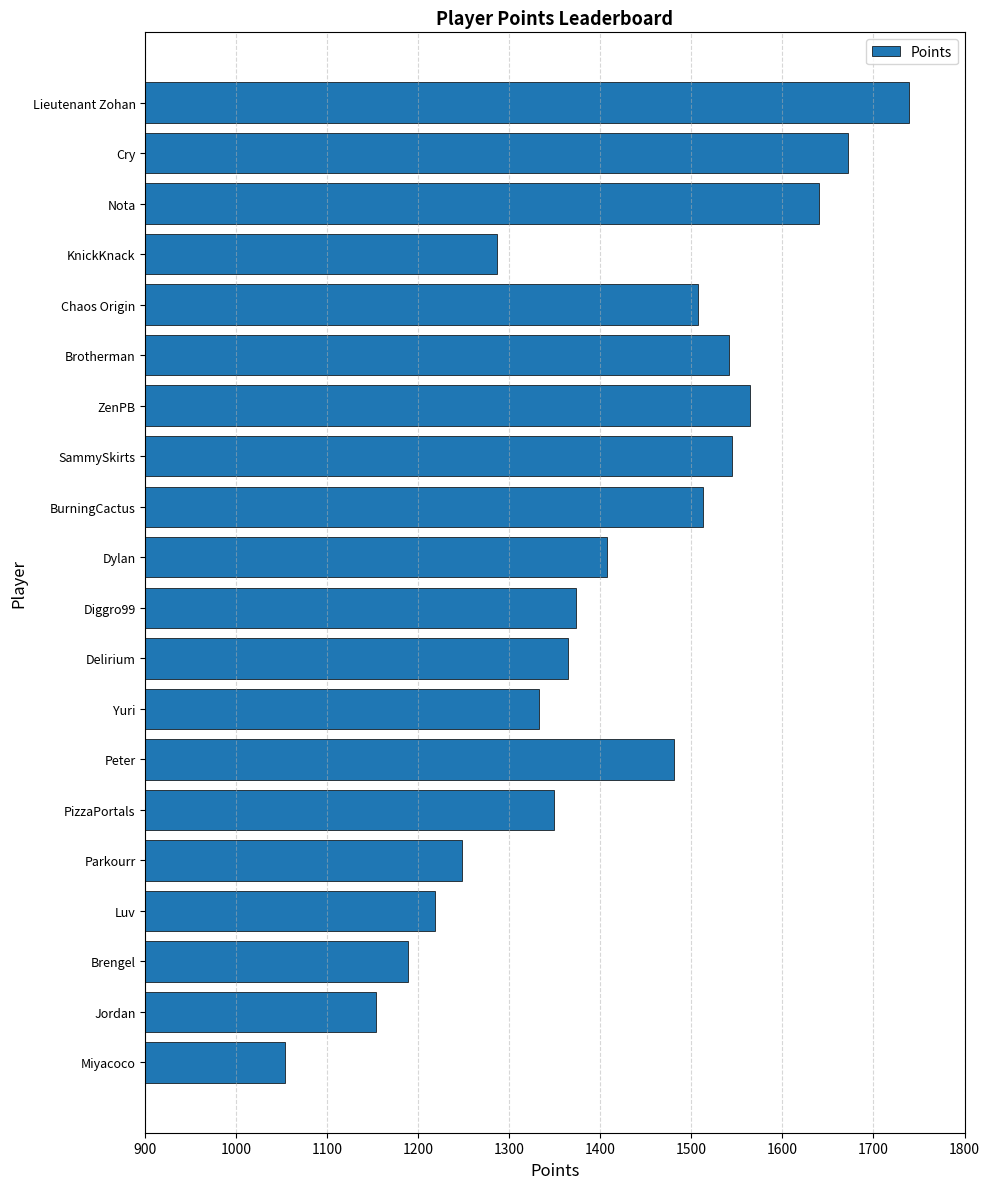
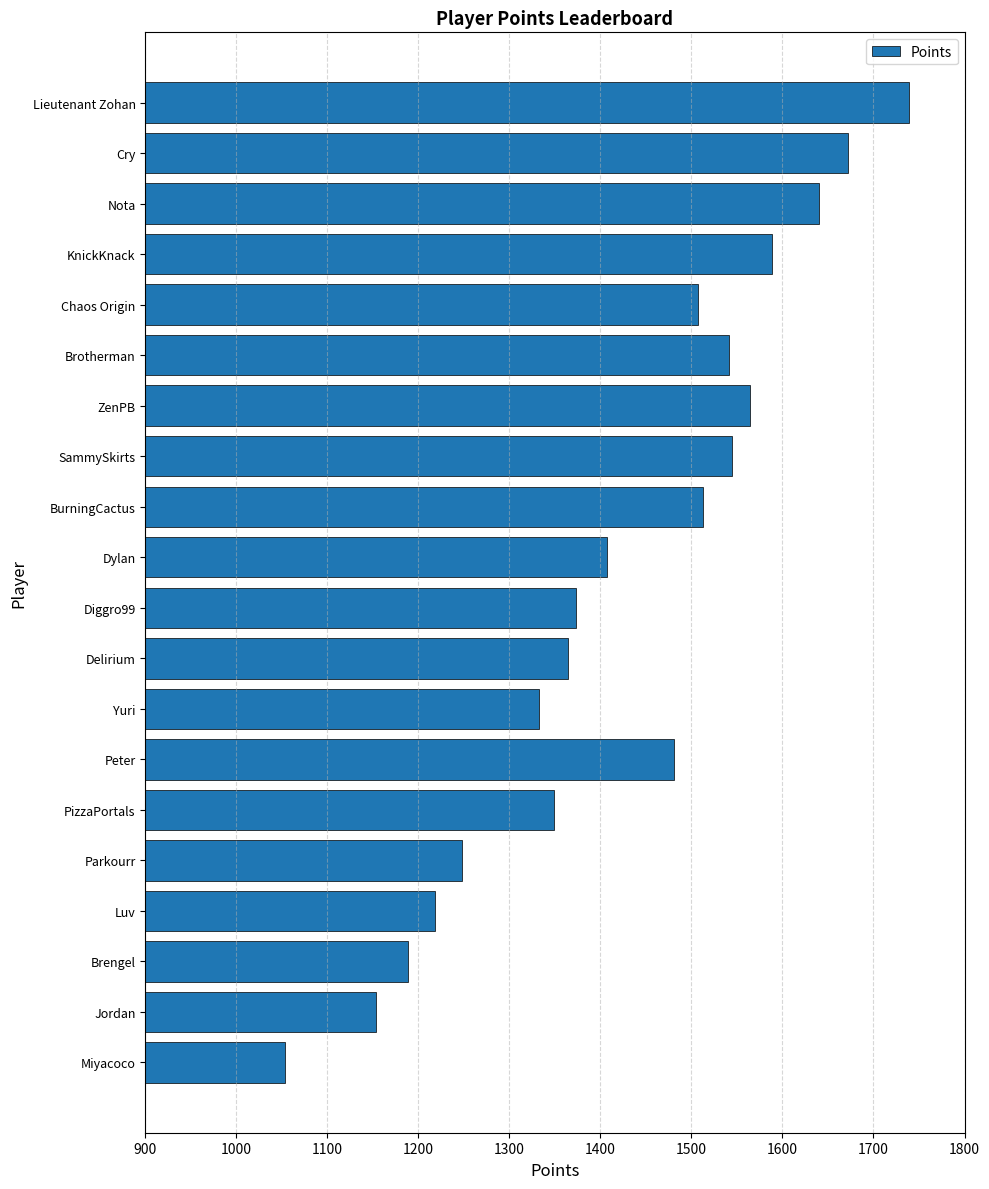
KnickKnack: 1290 -> 1590
